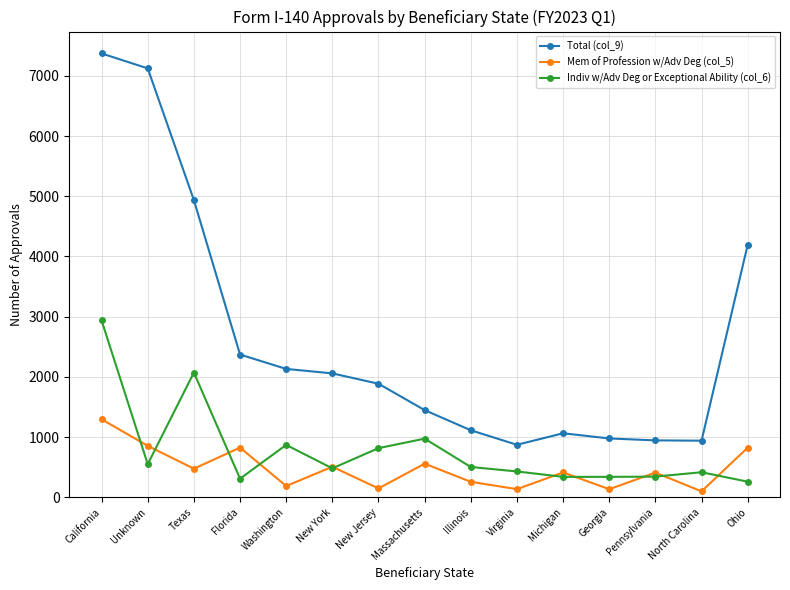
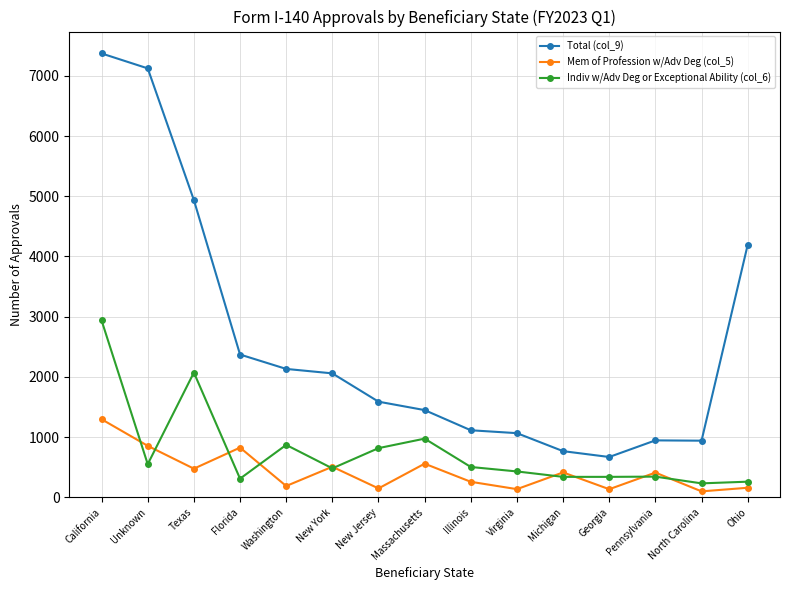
Total (col_9), New Jersey: 1900 -> 1600
Total (col_9), Virginia: 900 -> 1100
Total (col_9), Michigan: 1100 -> 800
Total (col_9), Georgia: 1000 -> 700
Indiv w/Adv Deg or Exceptional Ability (col_6), North Carolina: 400 -> 200
Mem of Profession w/Adv Deg (col_5), Ohio: 800 -> 200
